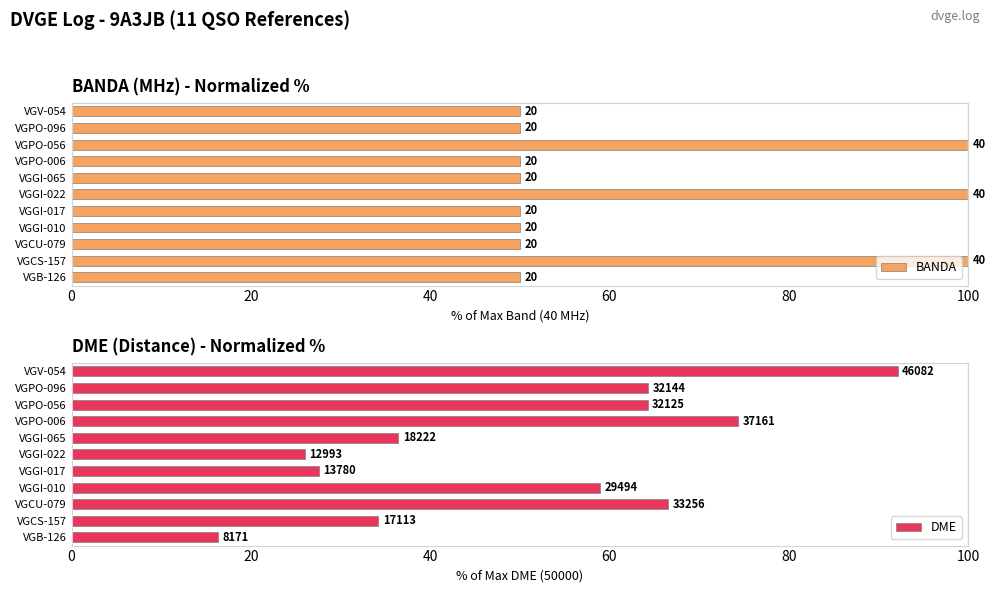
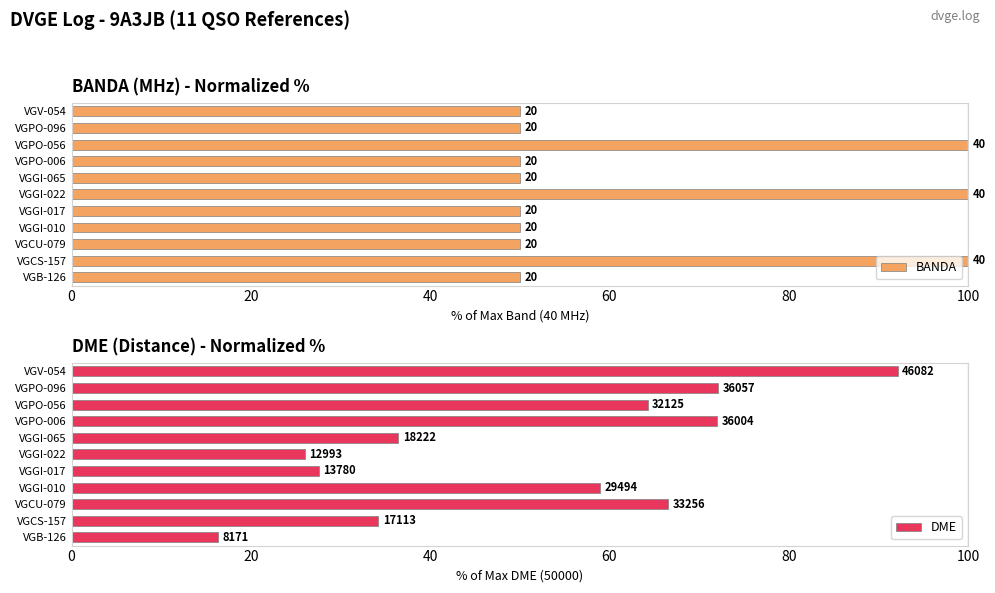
DME (Distance) - Normalized %, VGPO-096: 32144 -> 36057
DME (Distance) - Normalized %, VGPO-006: 37161 -> 36004
